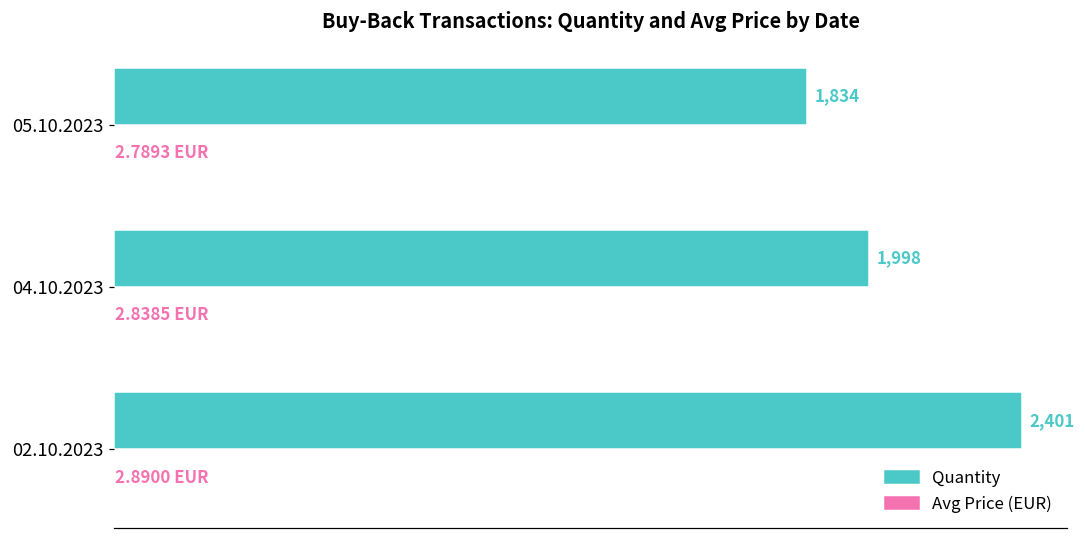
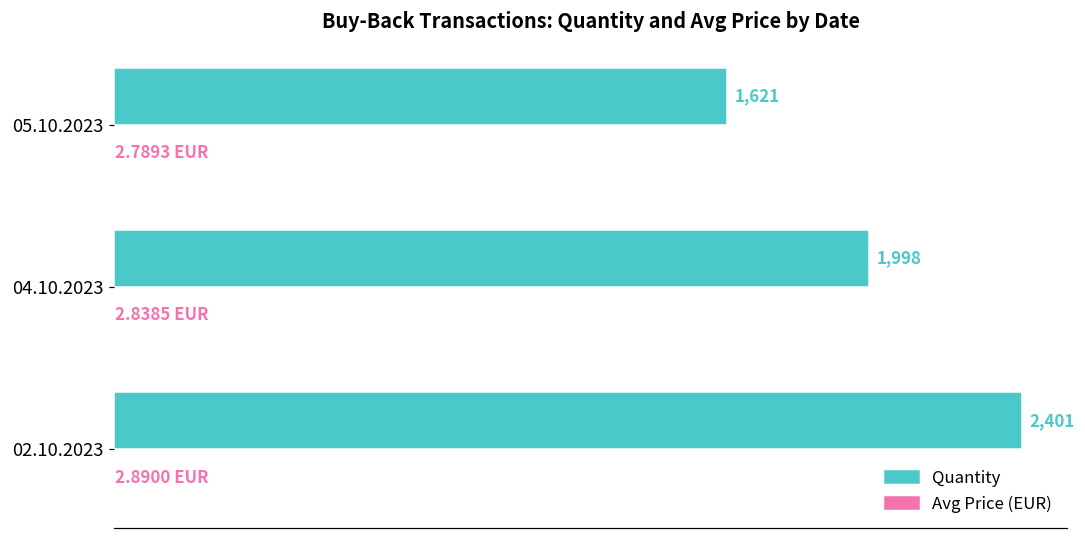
Quantity, 05.10.2023: 1,834 -> 1,621
